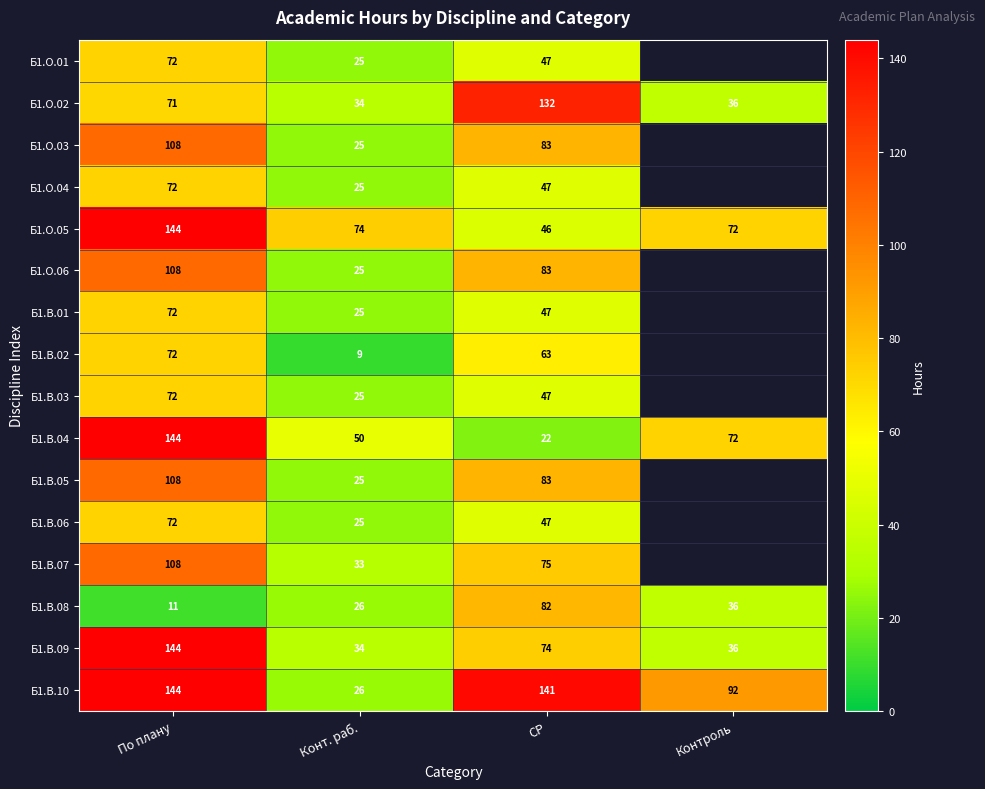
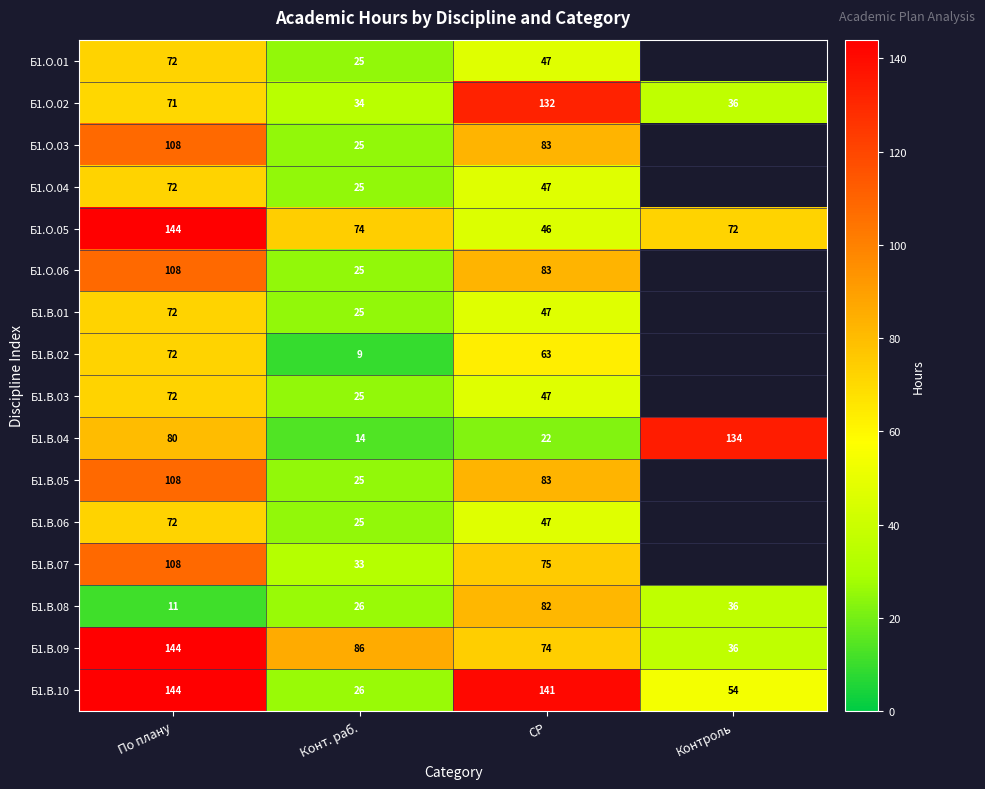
Б1.В.04, По плану: 144 -> 80
Б1.В.04, Конт. раб.: 50 -> 14
Б1.В.04, Контроль: 72 -> 134
Б1.В.09, Конт. раб.: 34 -> 86
Б1.В.10, Контроль: 92 -> 54
